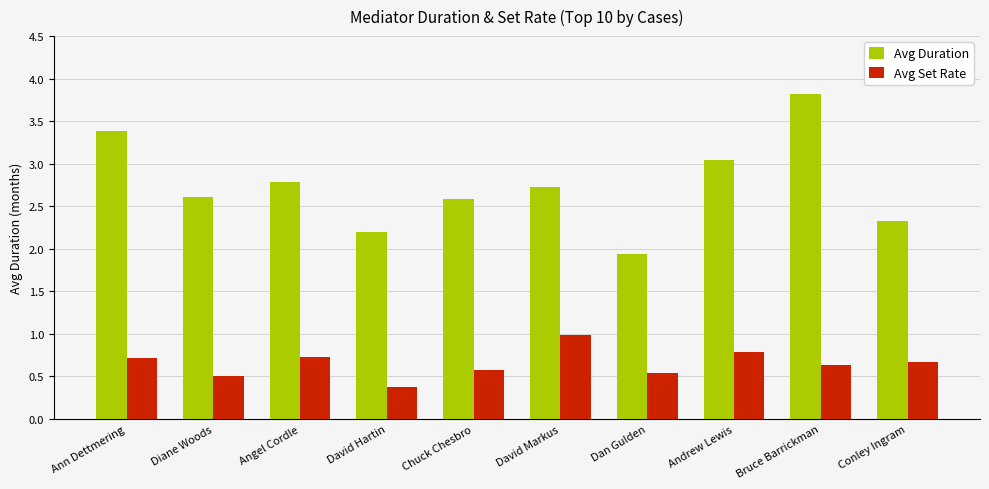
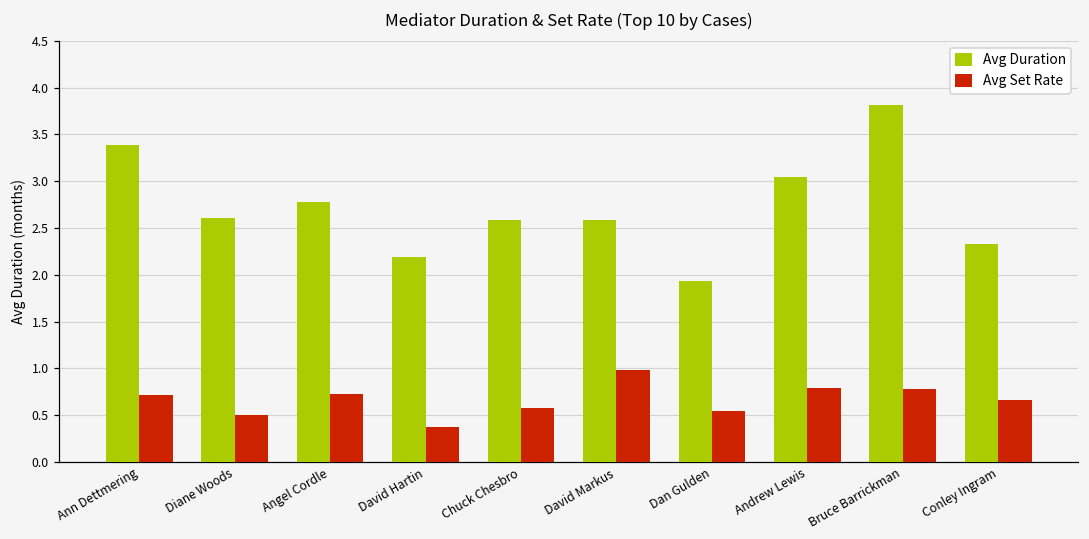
Avg Duration, David Markus: 2.7 -> 2.6
Avg Set Rate, Bruce Barrickman: 0.6 -> 0.8
